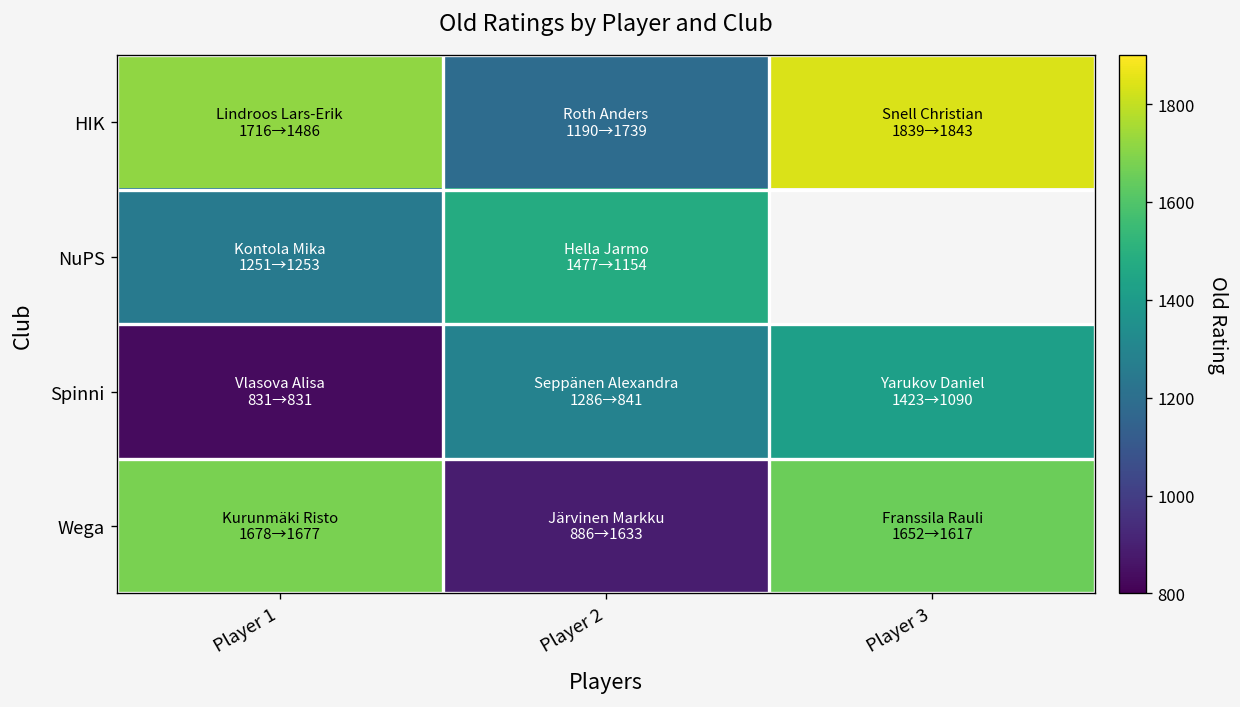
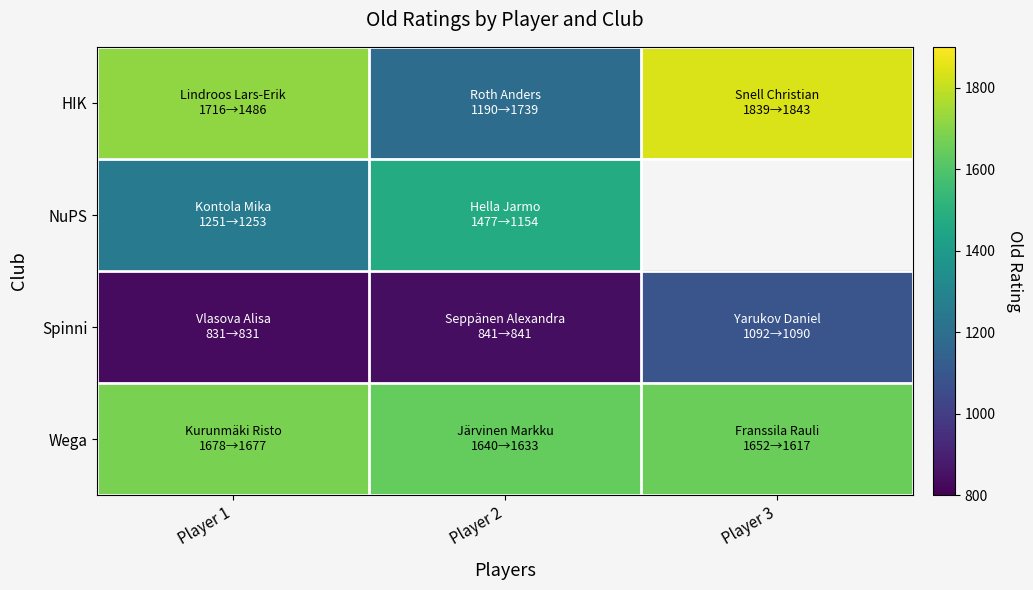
Spinni, Player 2: 1286→841 -> 841→841
Spinni, Player 3: 1423→1090 -> 1092→1090
Wega, Player 2: 886→1633 -> 1640→1633
